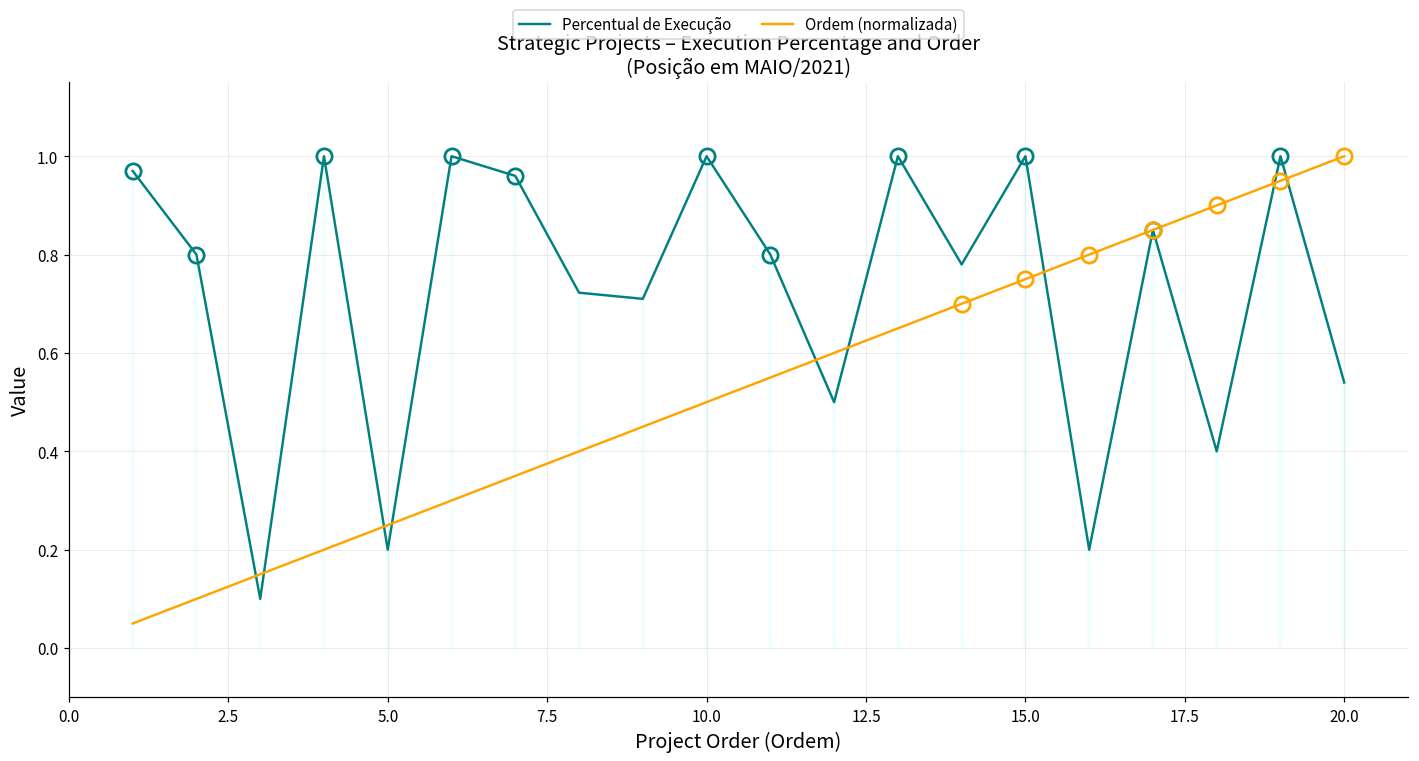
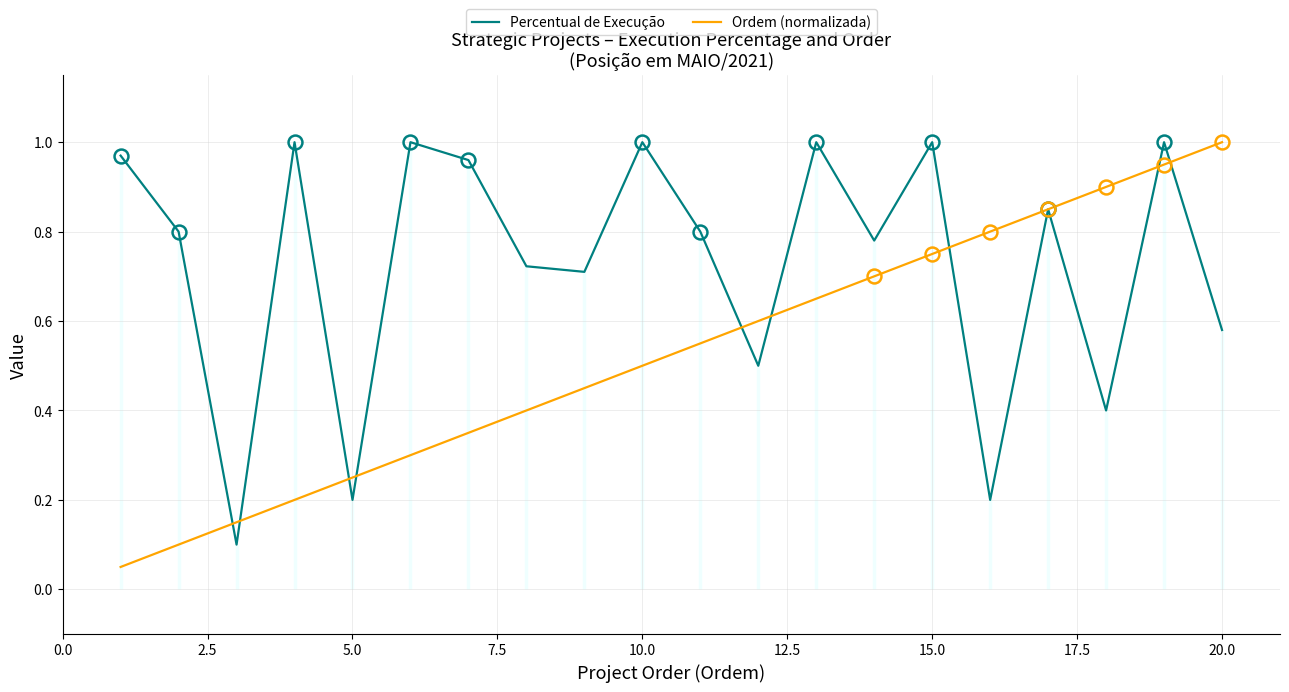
Percentual de Execução, 20.0: 0.54 -> 0.58
